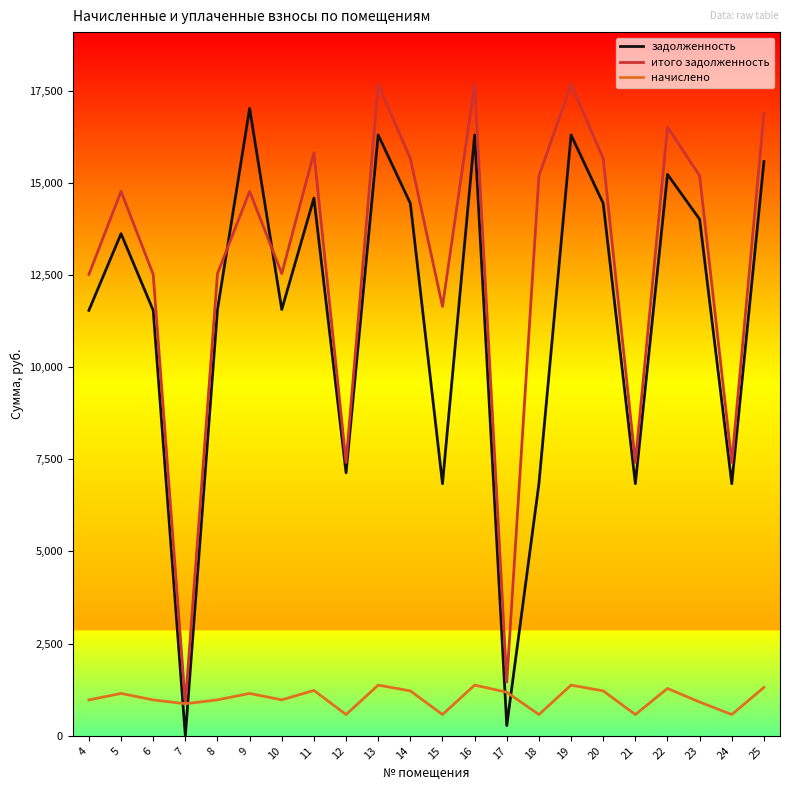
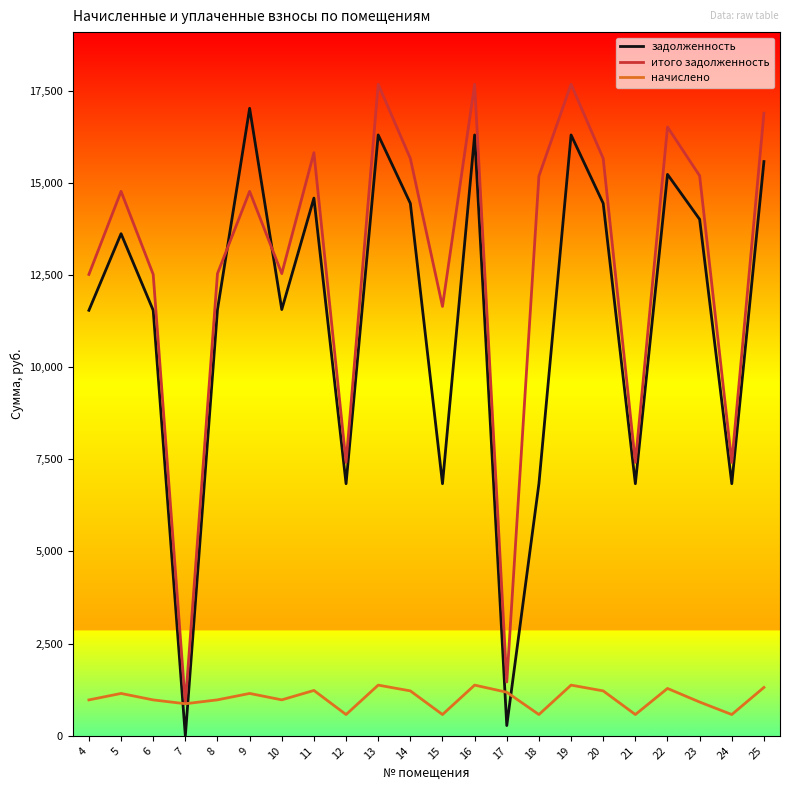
задолженность, 12: 7,100 -> 6,800
